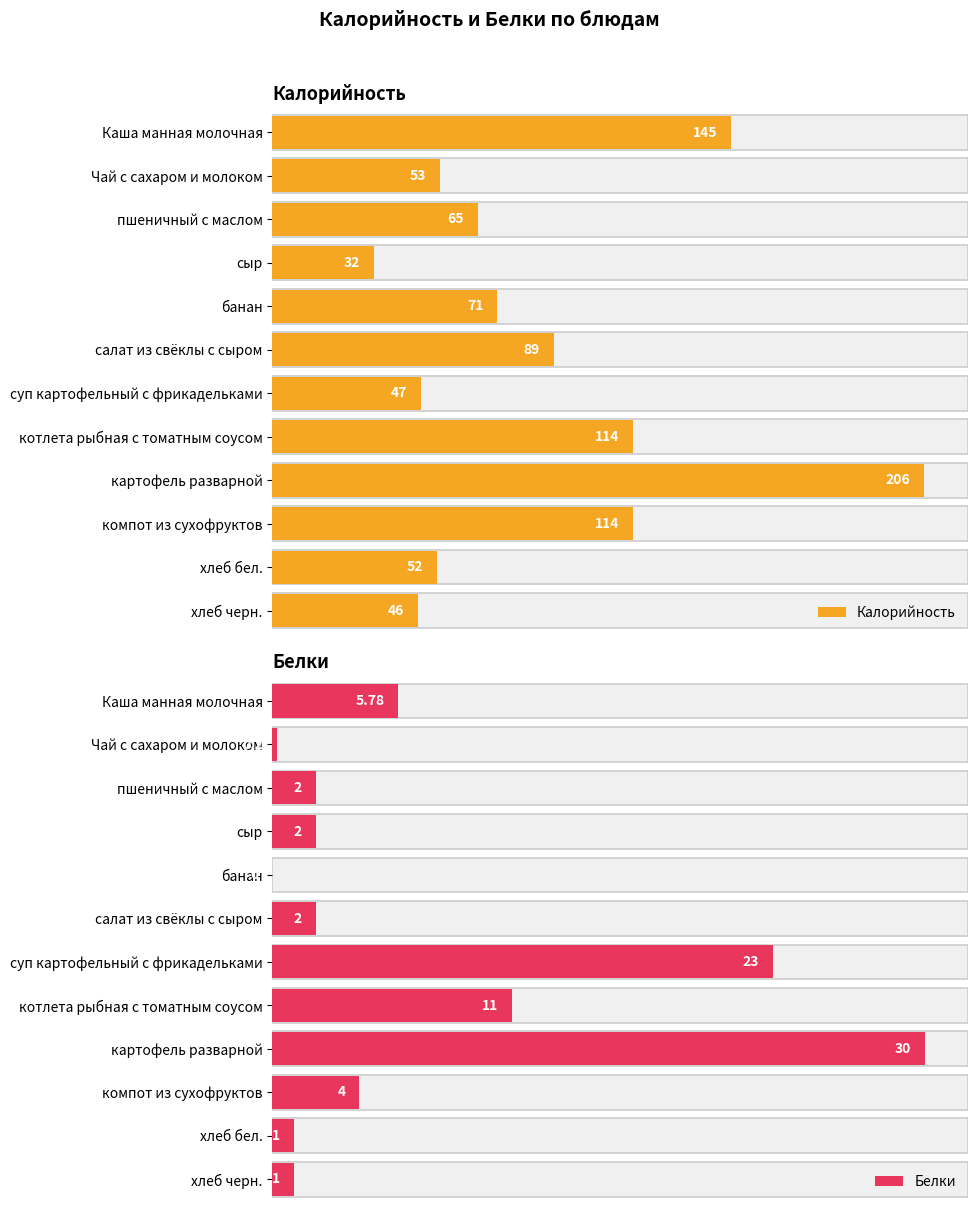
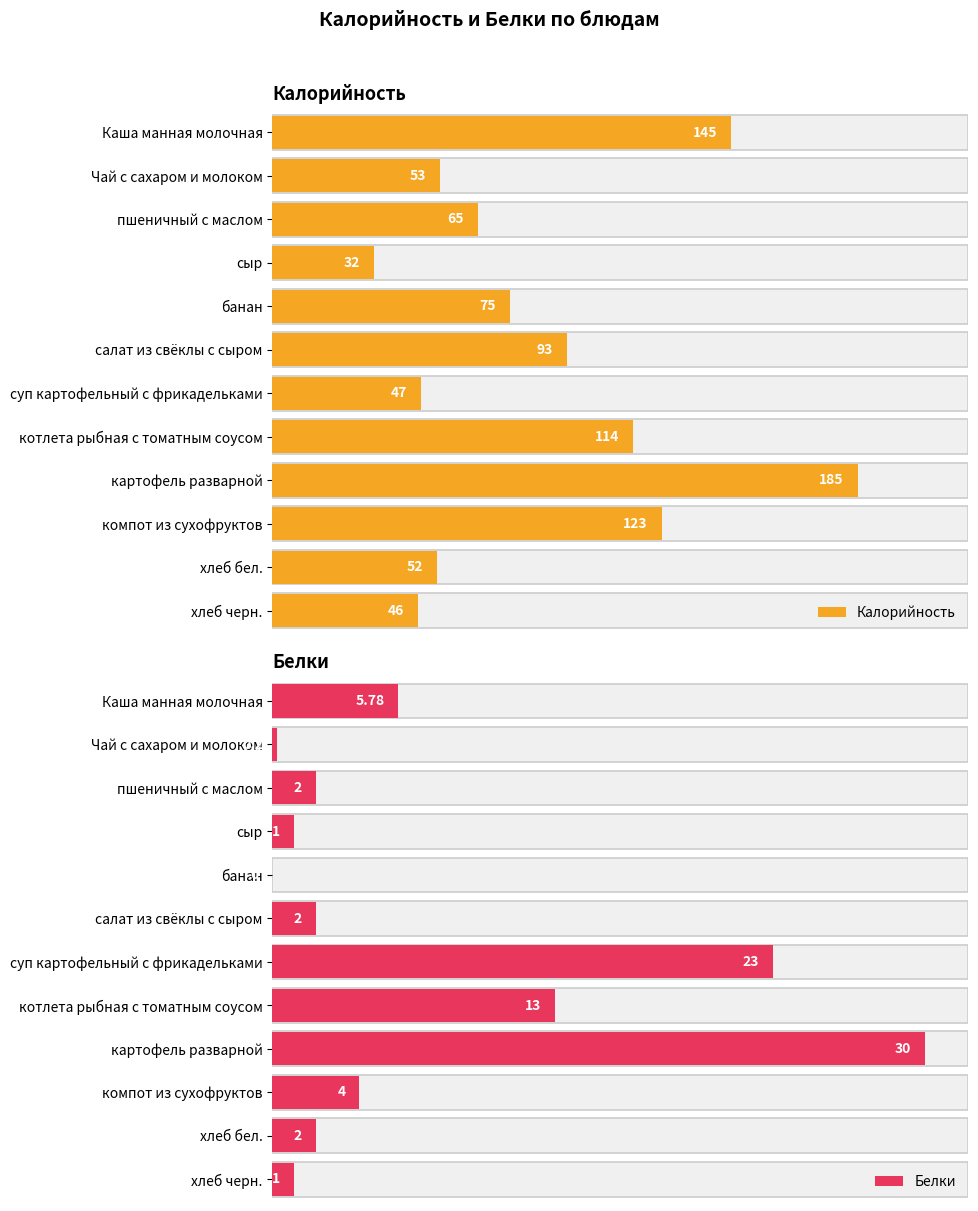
Калорийность, Калорийность, банан: 71 -> 75
Калорийность, Калорийность, салат из свёклы с сыром: 89 -> 93
Калорийность, Калорийность, картофель разварной: 206 -> 185
Калорийность, Калорийность, компот из сухофруктов: 114 -> 123
Белки, Белки, сыр: 2 -> 1
Белки, Белки, котлета рыбная с томатным соусом: 11 -> 13
Белки, Белки, хлеб бел.: 1 -> 2
